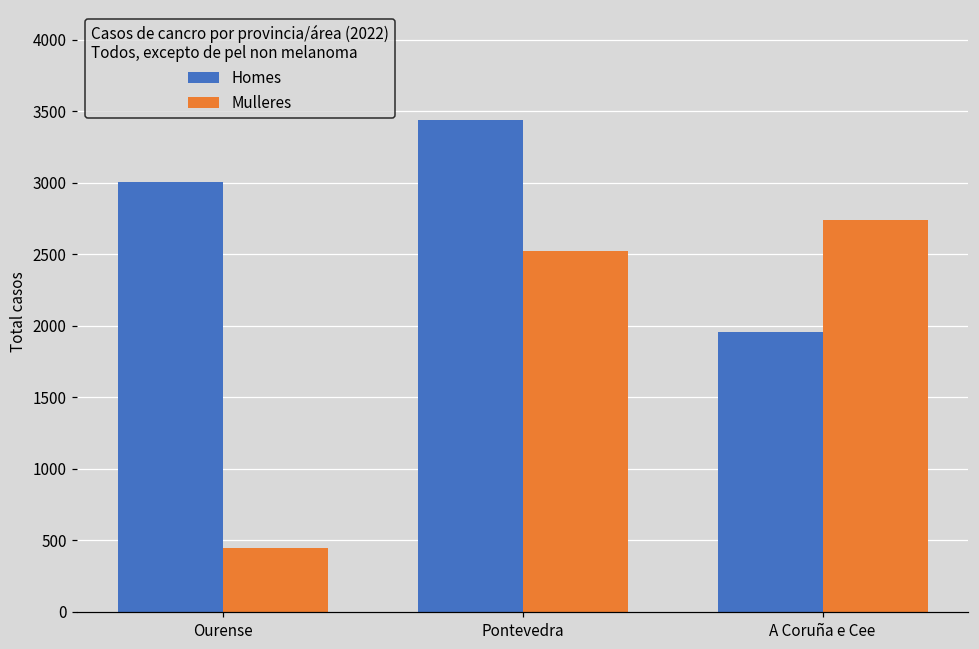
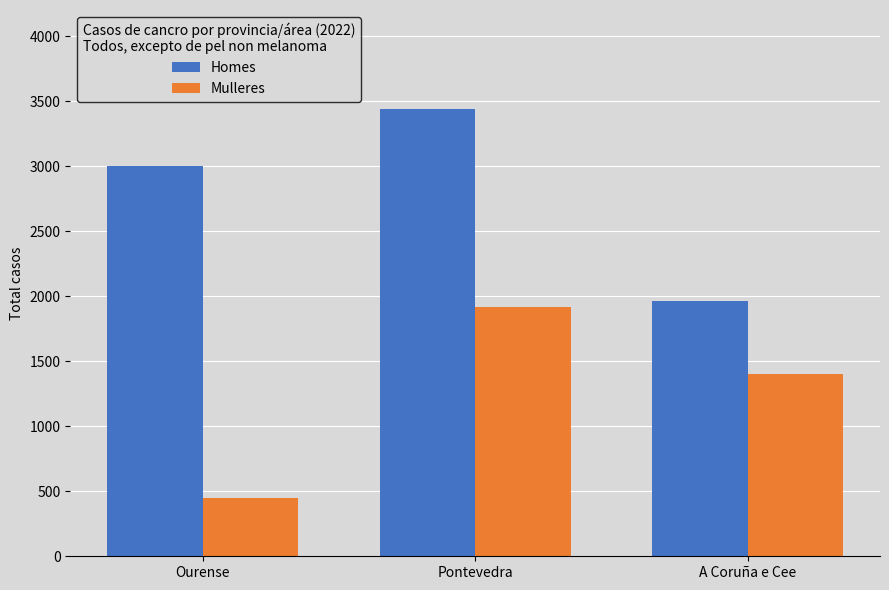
Mulleres, Pontevedra: 2520 -> 1920
Mulleres, A Coruña e Cee: 2740 -> 1400
